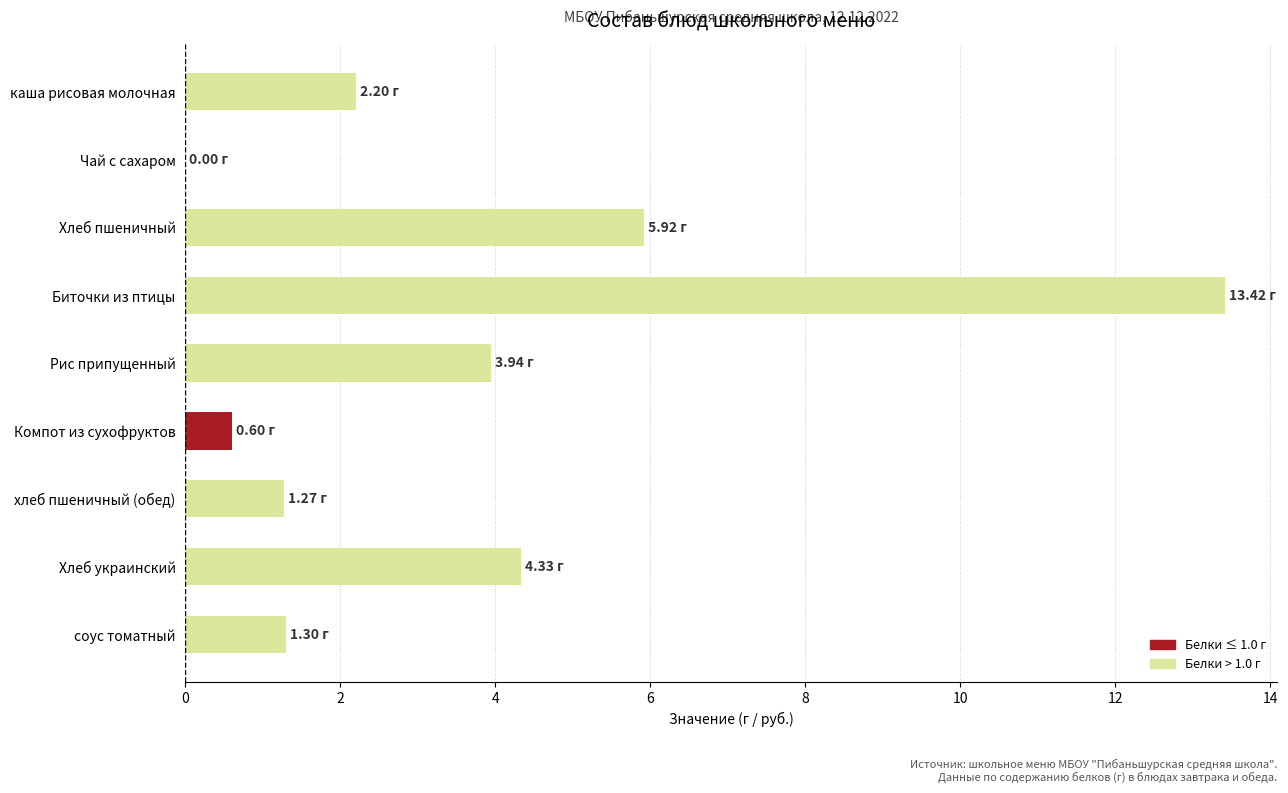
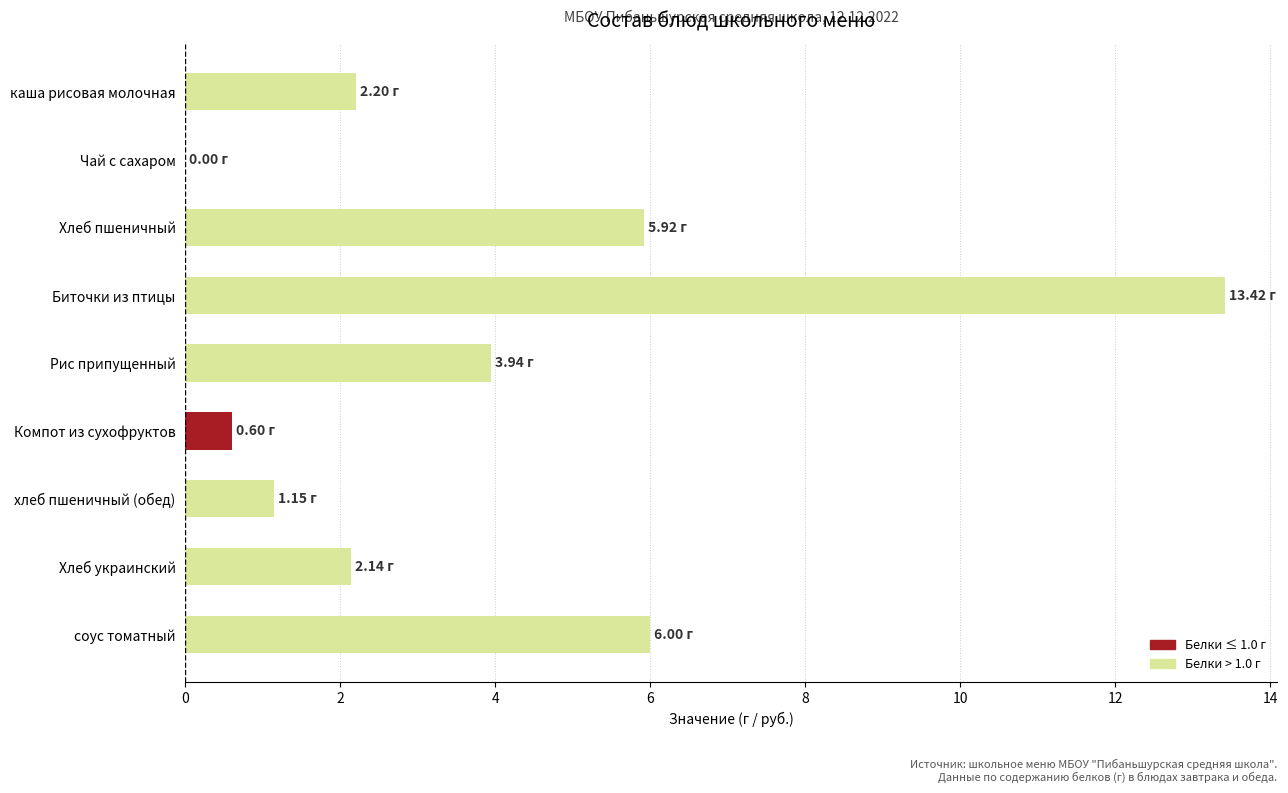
хлеб пшеничный (обед): 1.27 -> 1.15
Хлеб украинский: 4.33 -> 2.14
соус томатный: 1.30 -> 6.00
